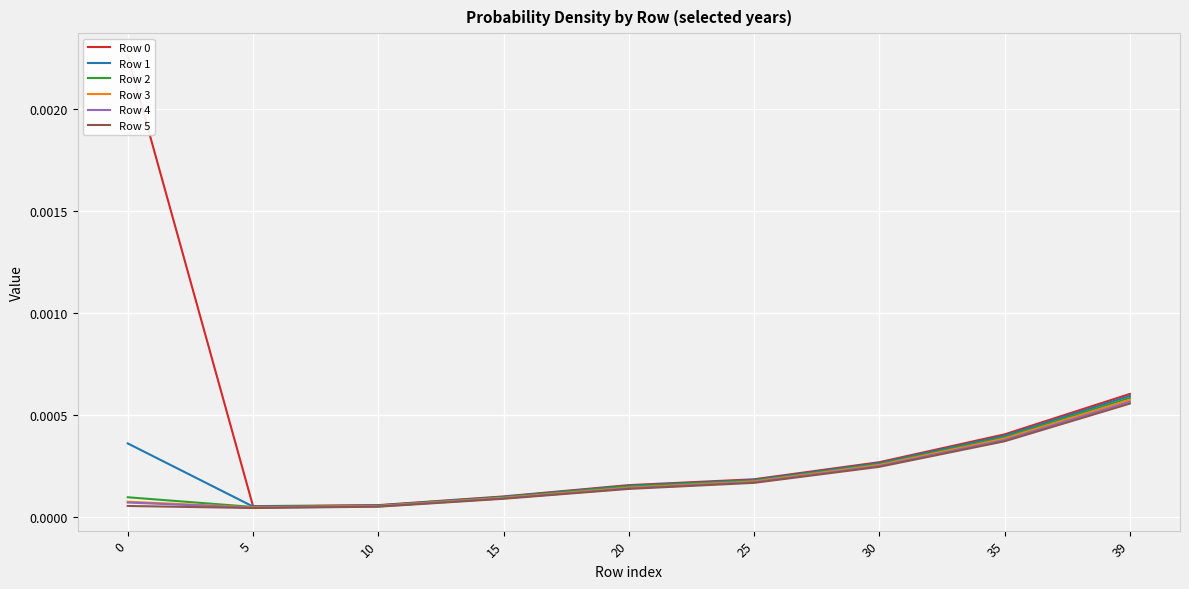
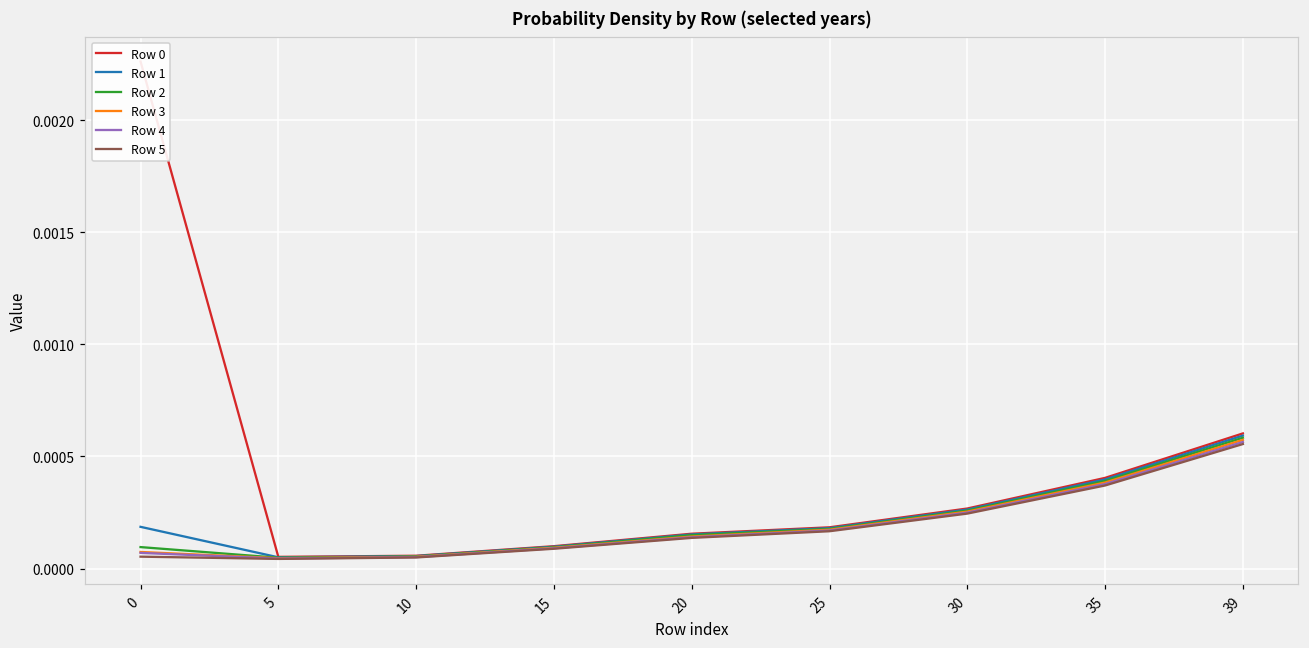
Row 1, 0: 0.00036 -> 0.00019
